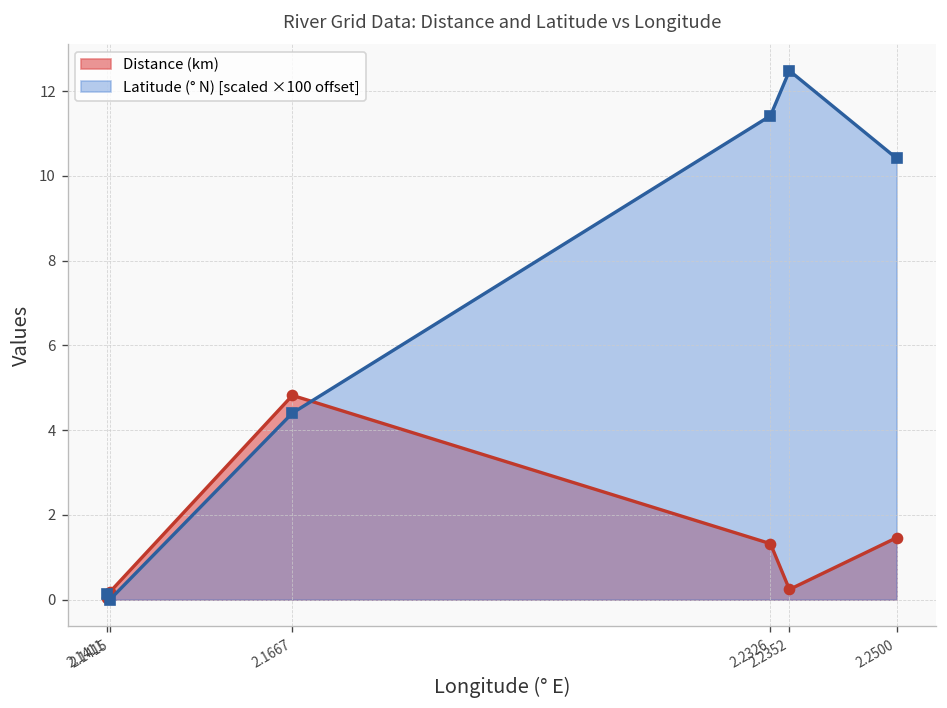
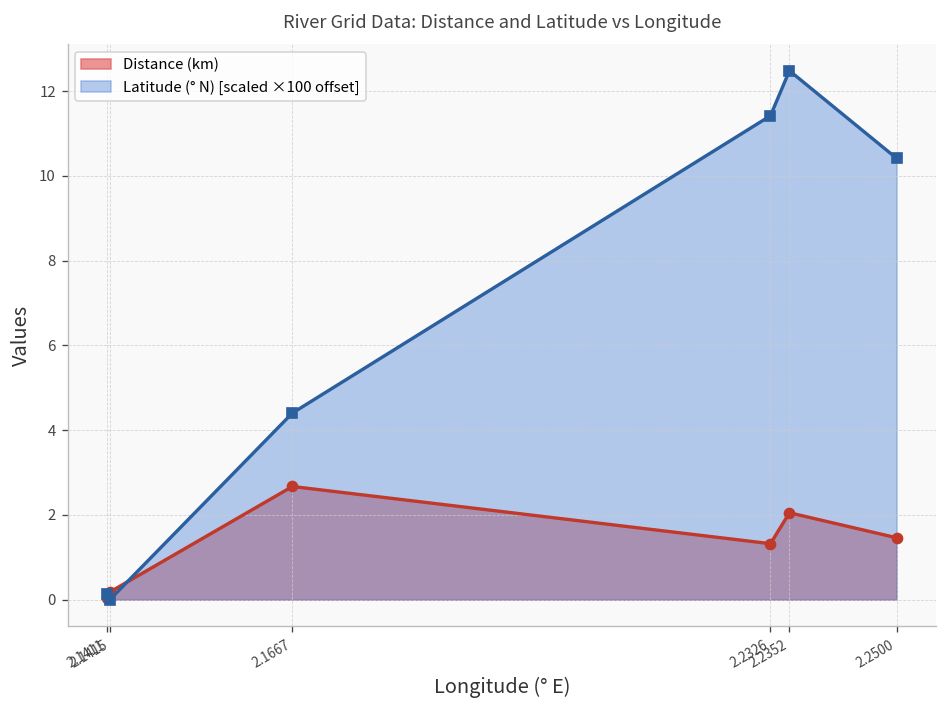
Distance (km), 2.1667: 4.8 -> 2.7
Distance (km), 2.2352: 0.2 -> 2.1
